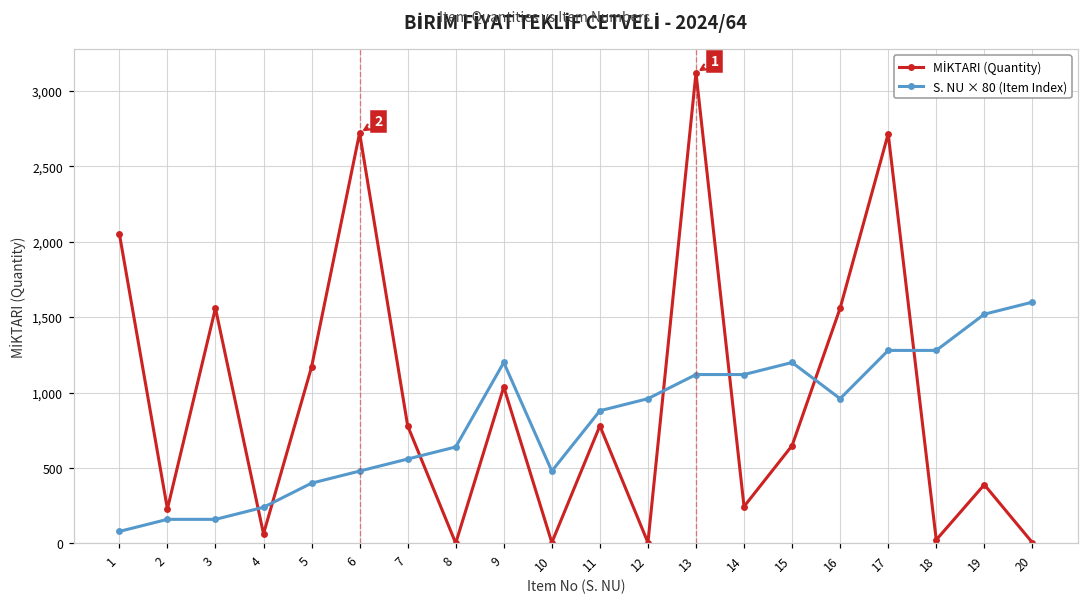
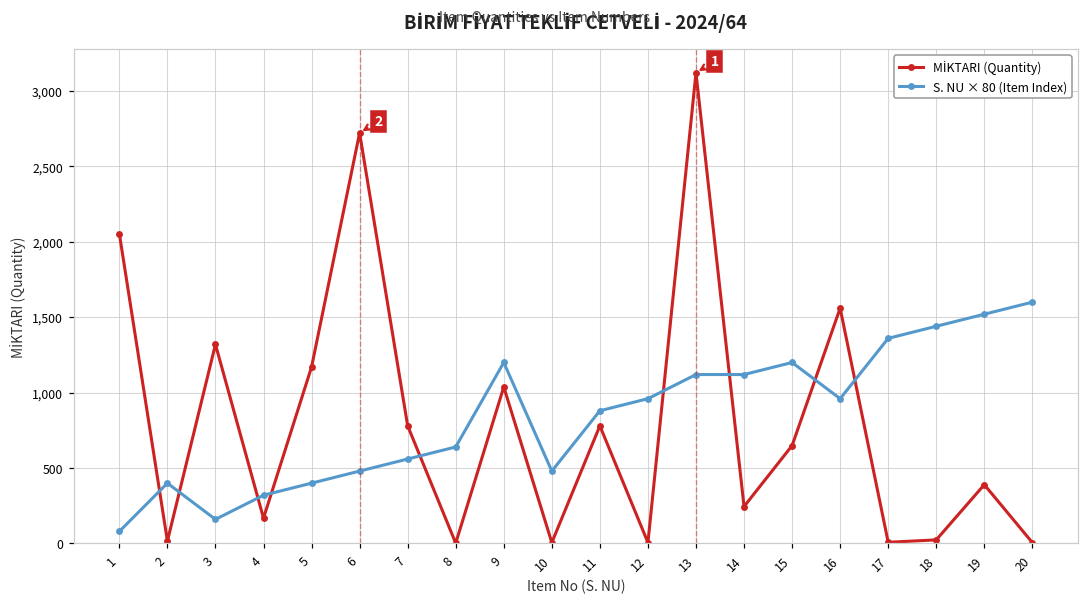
MİKTARI (Quantity), 2: 230 -> 20
S. NU × 80 (Item Index), 2: 160 -> 400
MİKTARI (Quantity), 3: 1,560 -> 1,320
MİKTARI (Quantity), 4: 60 -> 170
S. NU × 80 (Item Index), 4: 240 -> 320
MİKTARI (Quantity), 17: 2,720 -> 10
S. NU × 80 (Item Index), 17: 1,280 -> 1,360
S. NU × 80 (Item Index), 18: 1,280 -> 1,440
